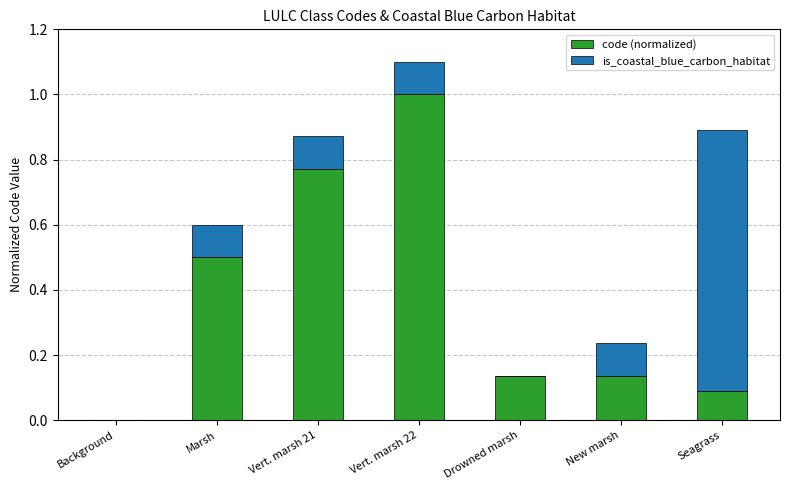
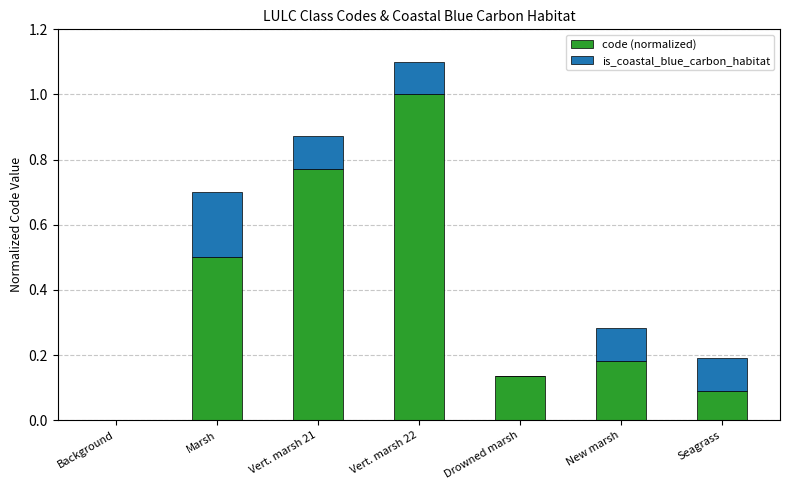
is_coastal_blue_carbon_habitat, Marsh: 0.10 -> 0.20
code (normalized), New marsh: 0.14 -> 0.18
is_coastal_blue_carbon_habitat, Seagrass: 0.80 -> 0.10
